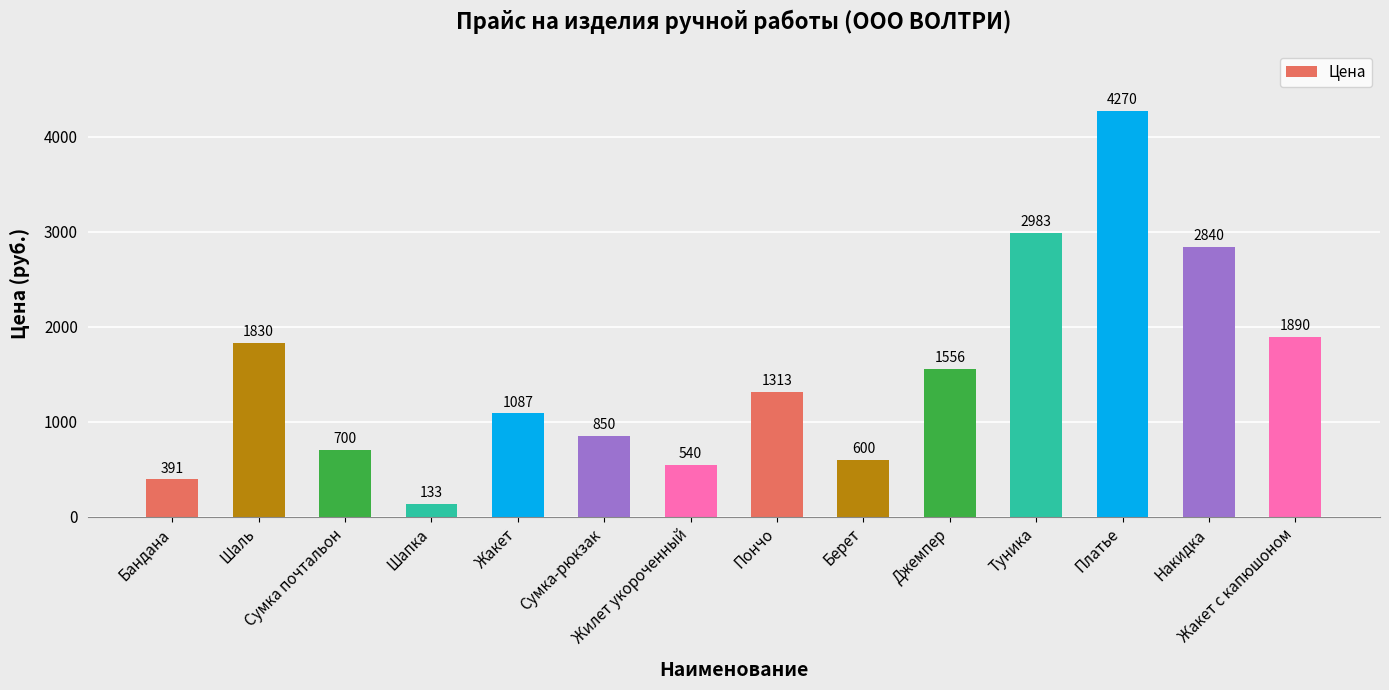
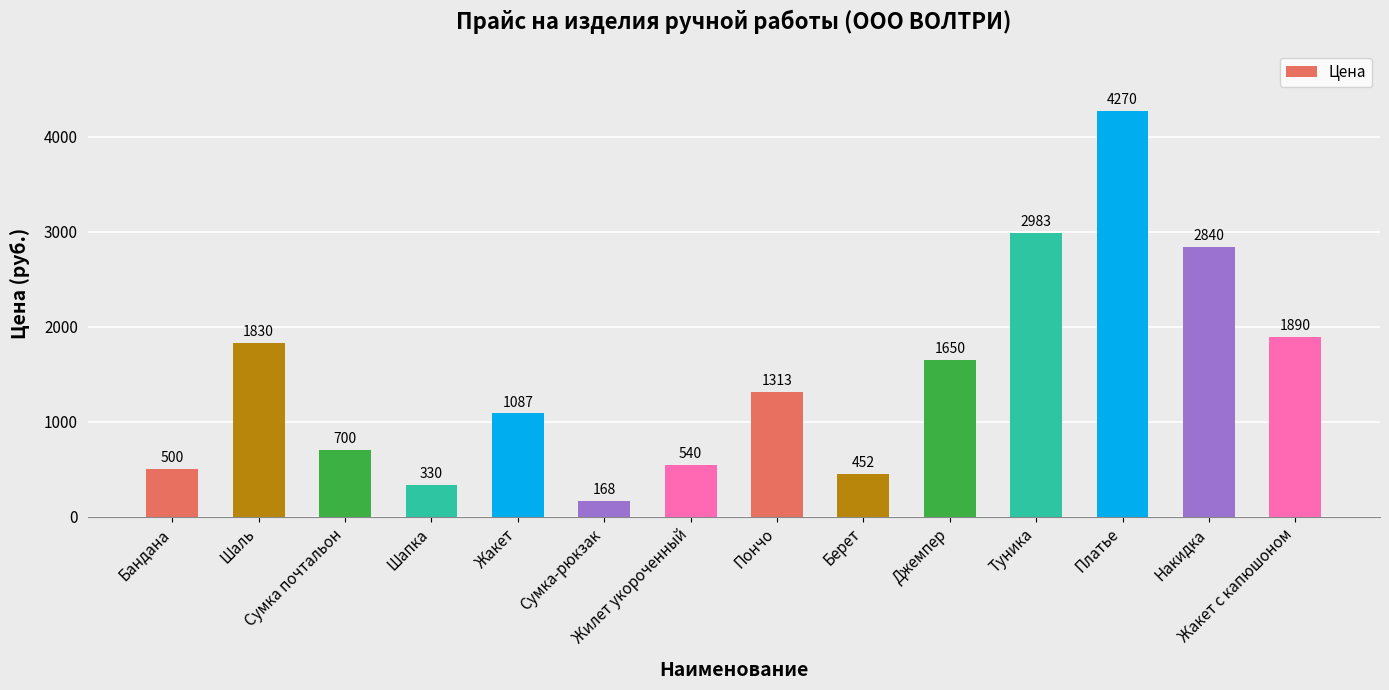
Бандана: 391 -> 500
Шапка: 133 -> 330
Сумка-рюкзак: 850 -> 168
Берет: 600 -> 452
Джемпер: 1556 -> 1650
